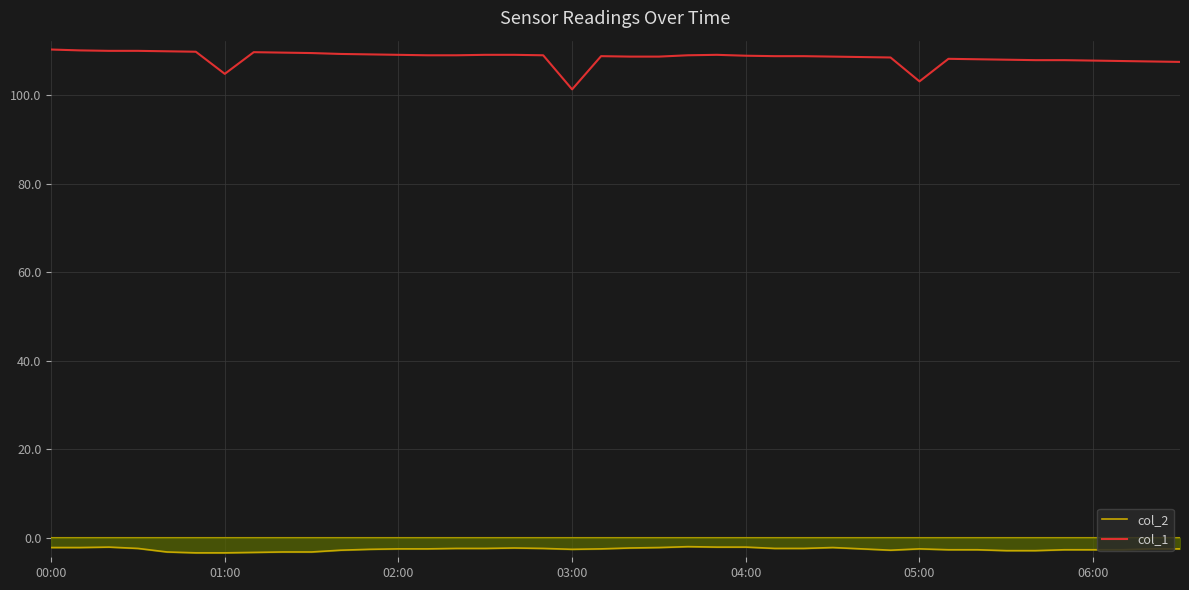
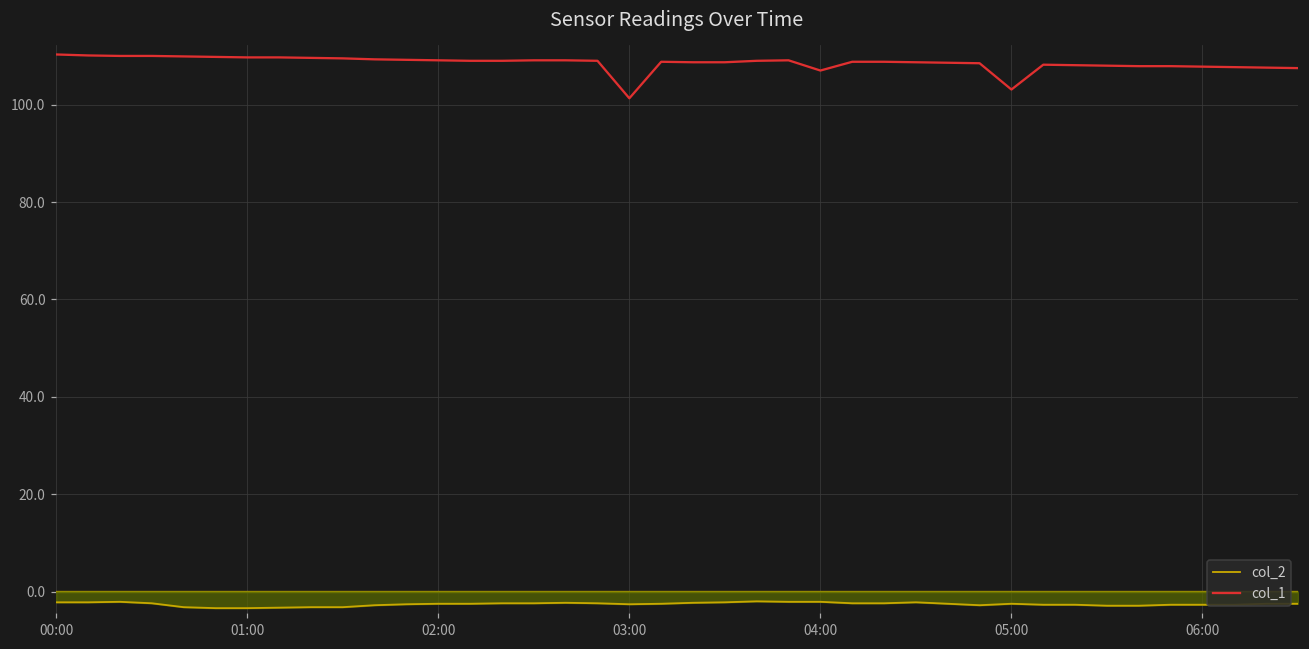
col_1, 01:00: 105 -> 110
col_1, 04:00: 109 -> 107
